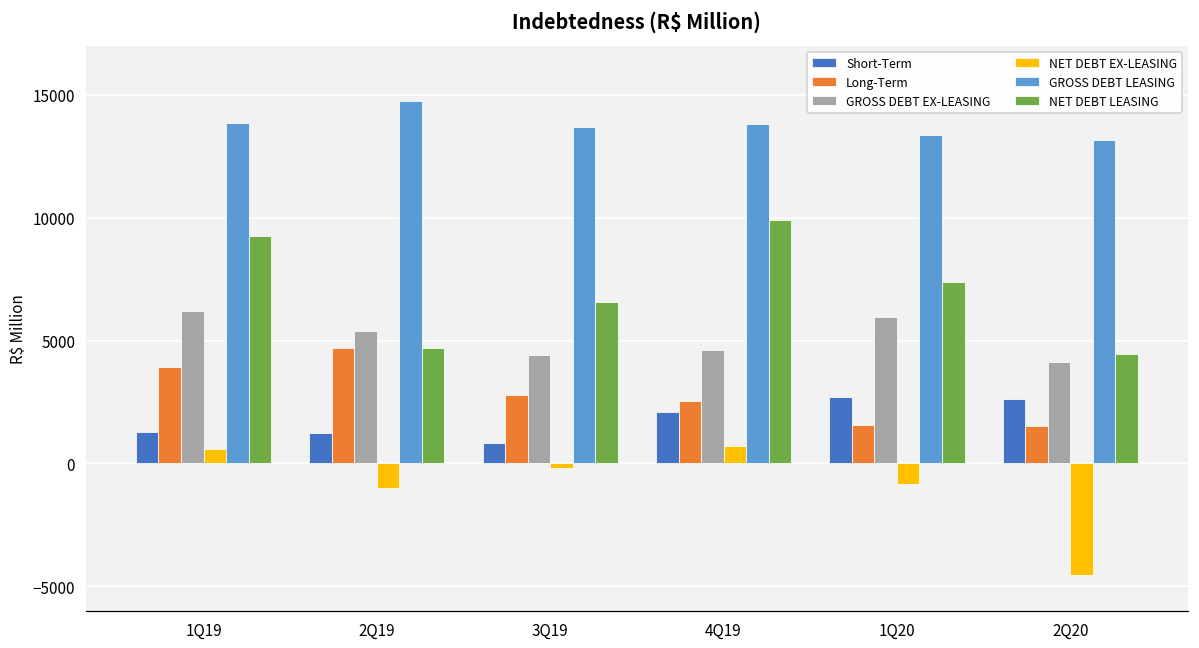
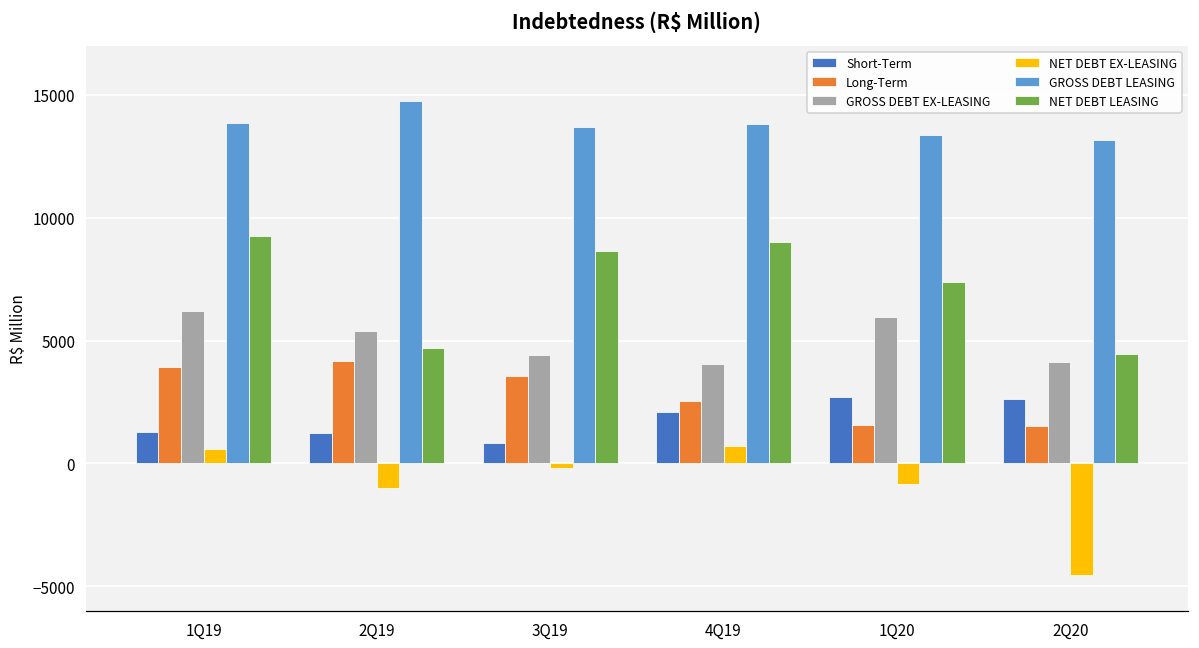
Long-Term, 2Q19: 4700 -> 4200
Long-Term, 3Q19: 2800 -> 3600
NET DEBT LEASING, 3Q19: 6600 -> 8700
GROSS DEBT EX-LEASING, 4Q19: 4600 -> 4000
NET DEBT LEASING, 4Q19: 9900 -> 9000
